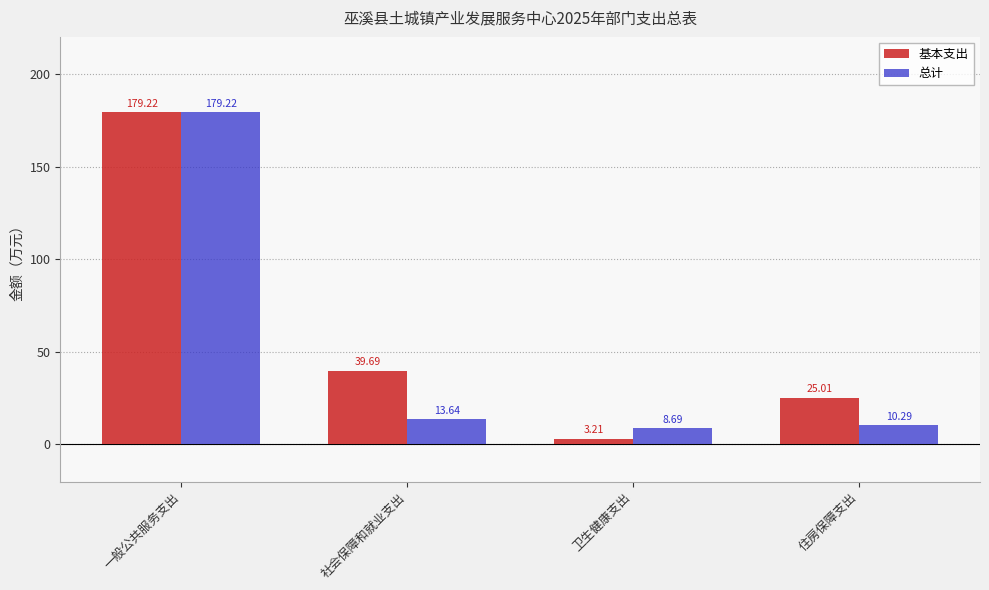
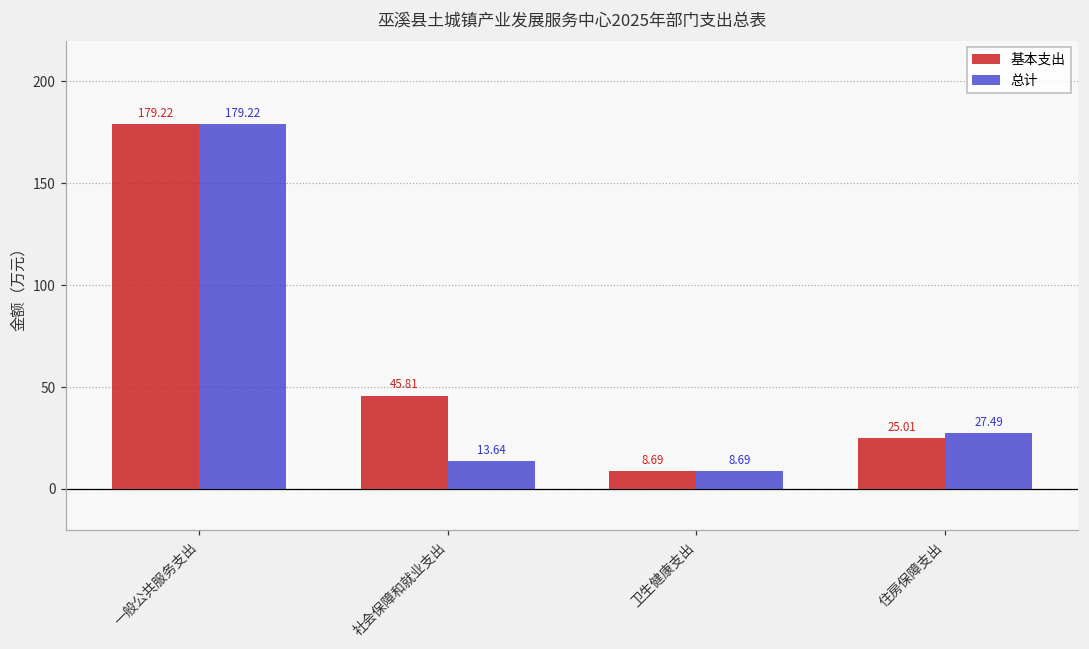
基本支出, 社会保障和就业支出: 39.69 -> 45.81
基本支出, 卫生健康支出: 3.21 -> 8.69
总计, 住房保障支出: 10.29 -> 27.49
